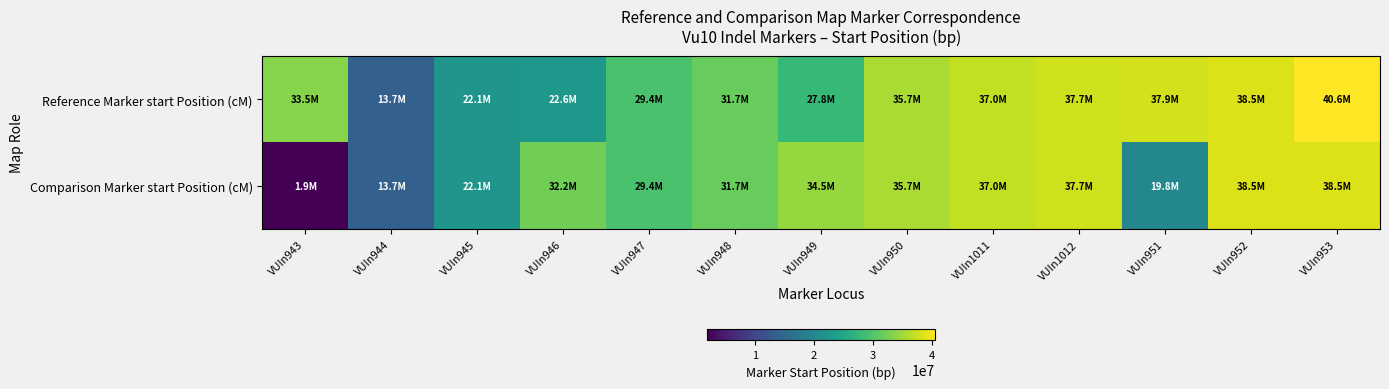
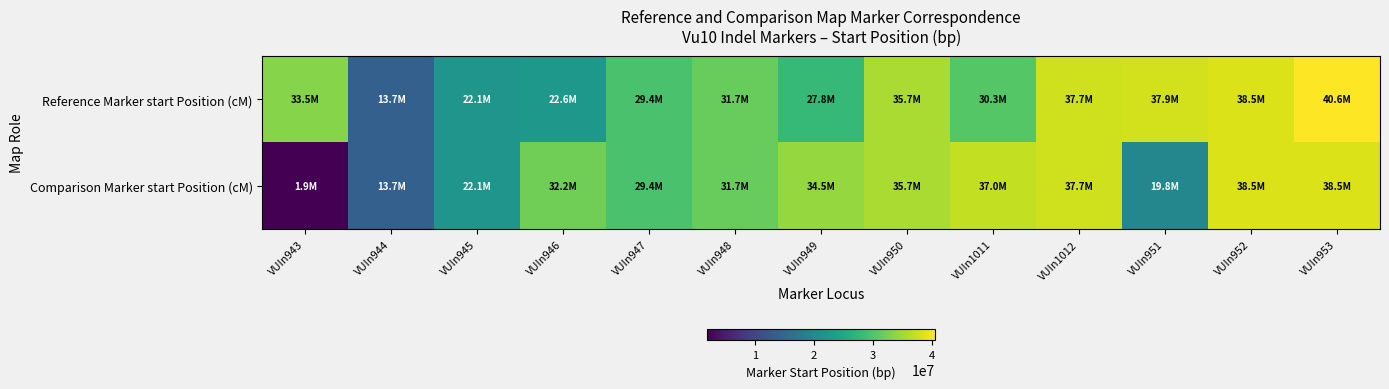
Reference Marker start Position (cM), VUIn1011: 37.0M -> 30.3M
